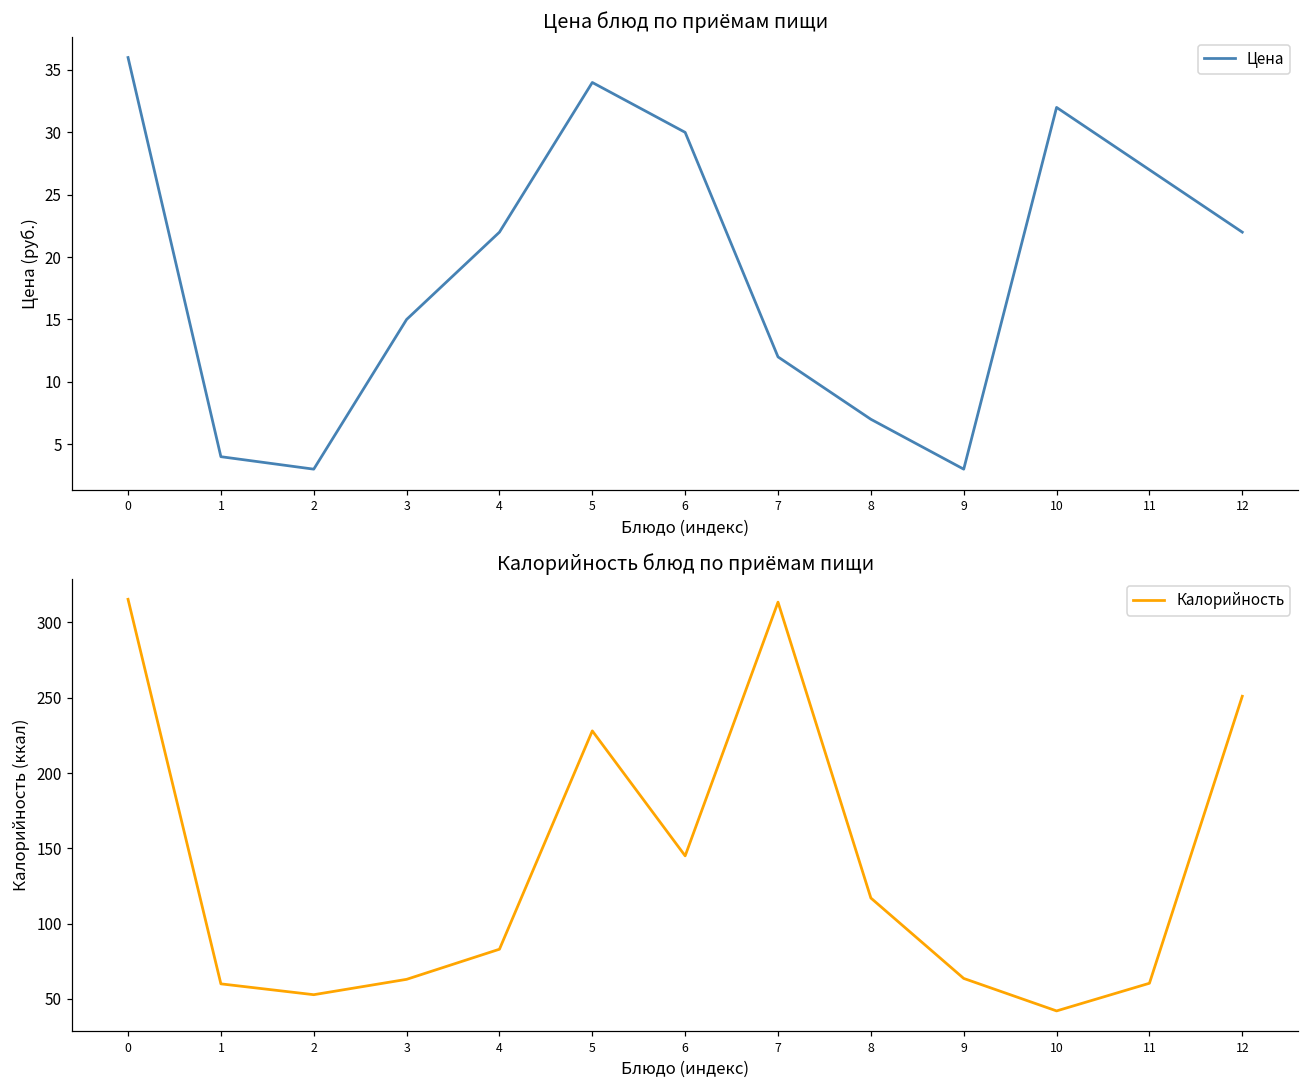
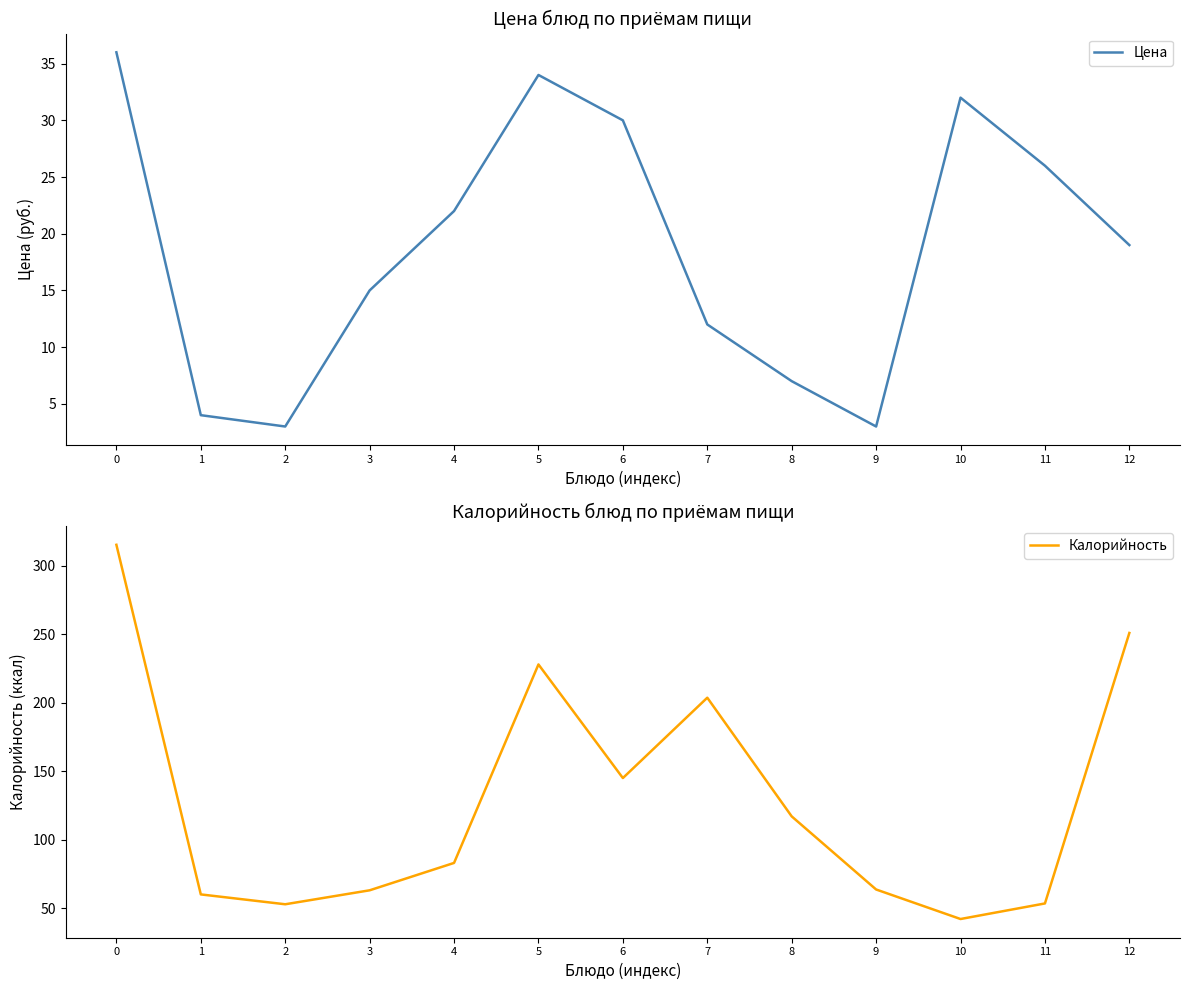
Цена блюд по приёмам пищи, 11: 27 -> 26
Цена блюд по приёмам пищи, 12: 22 -> 19
Калорийность блюд по приёмам пищи, 7: 314 -> 204
Калорийность блюд по приёмам пищи, 11: 60 -> 53
